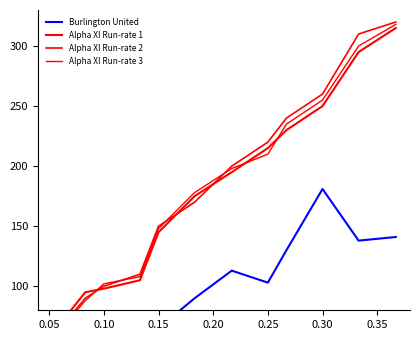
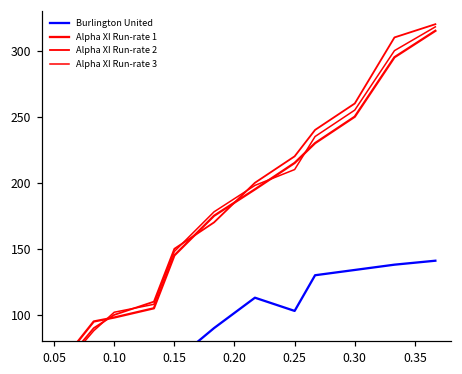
Burlington United, 0.30: 181 -> 134
